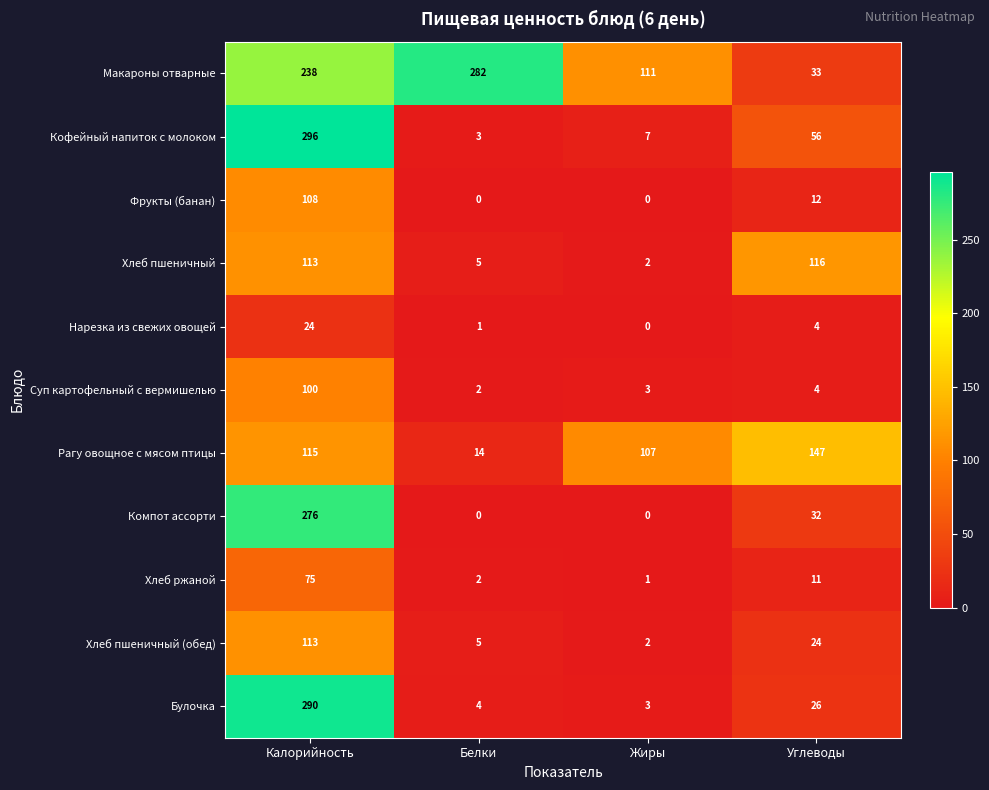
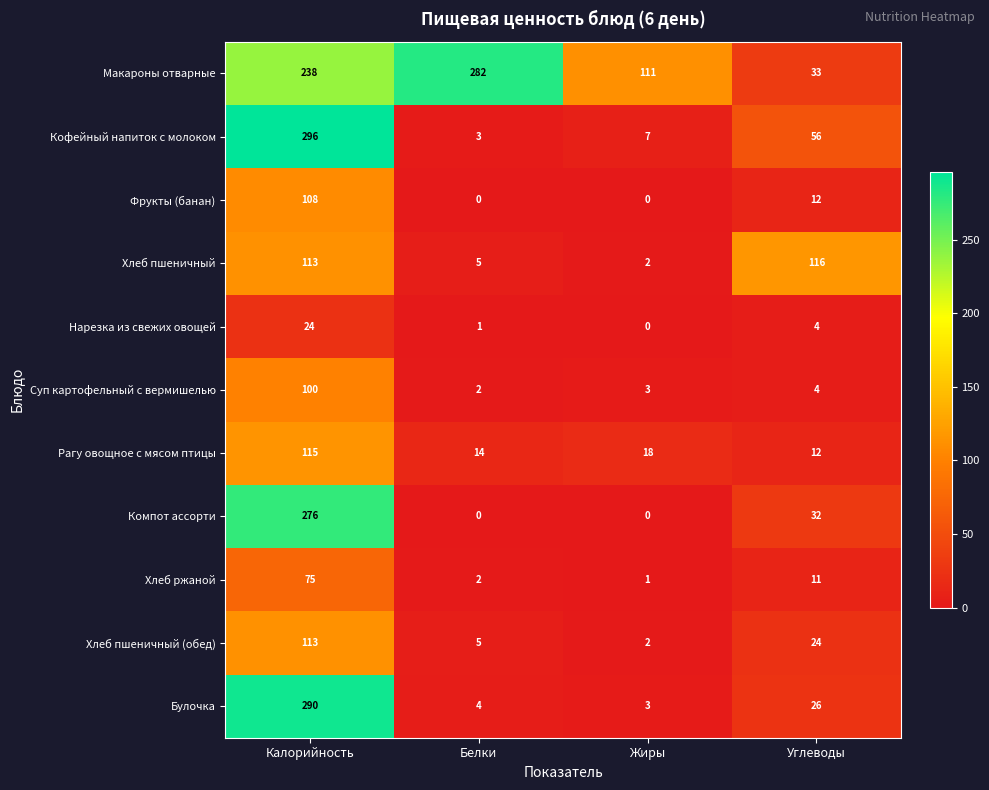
Рагу овощное с мясом птицы, Жиры: 107 -> 18
Рагу овощное с мясом птицы, Углеводы: 147 -> 12
